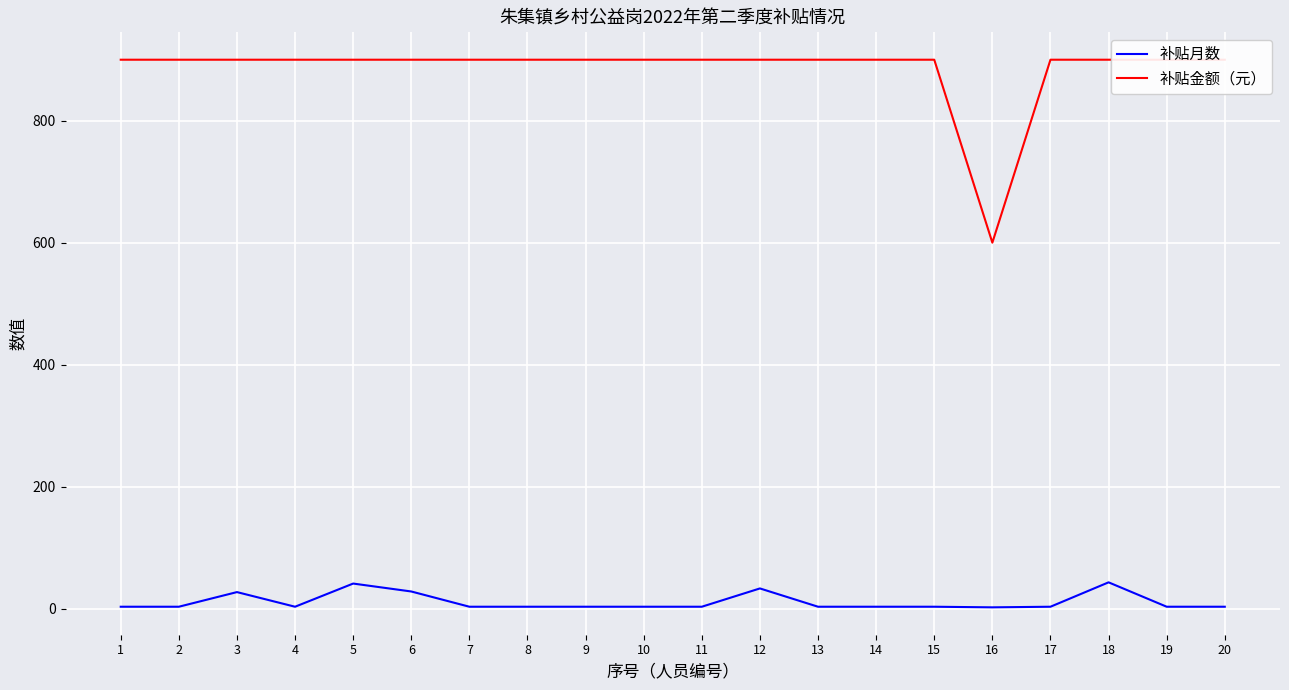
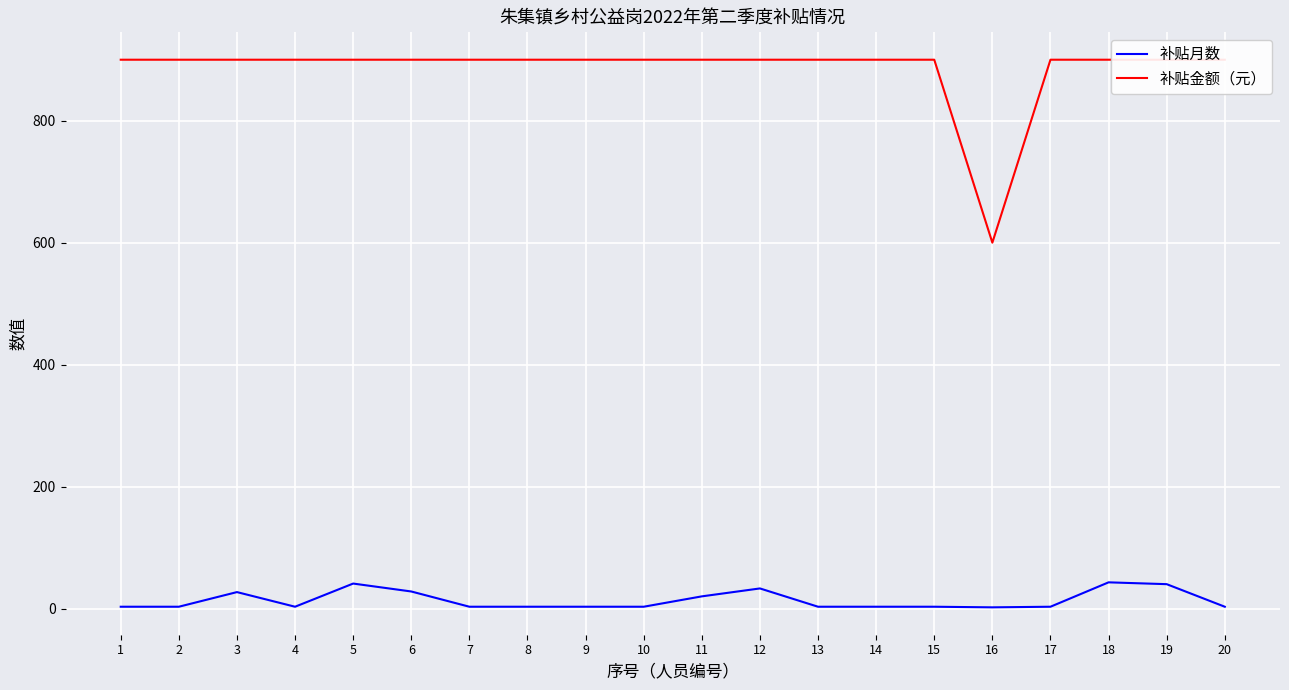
补贴月数, 11: 0 -> 20
补贴月数, 19: 0 -> 40
